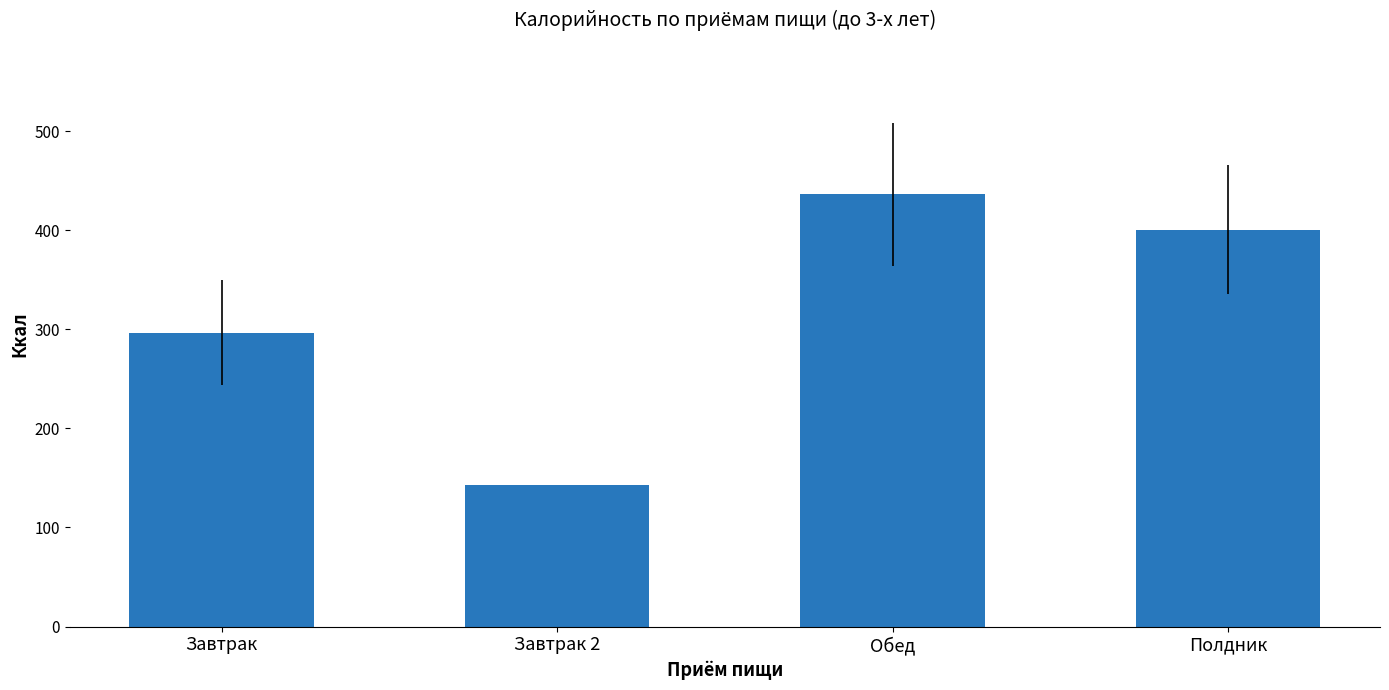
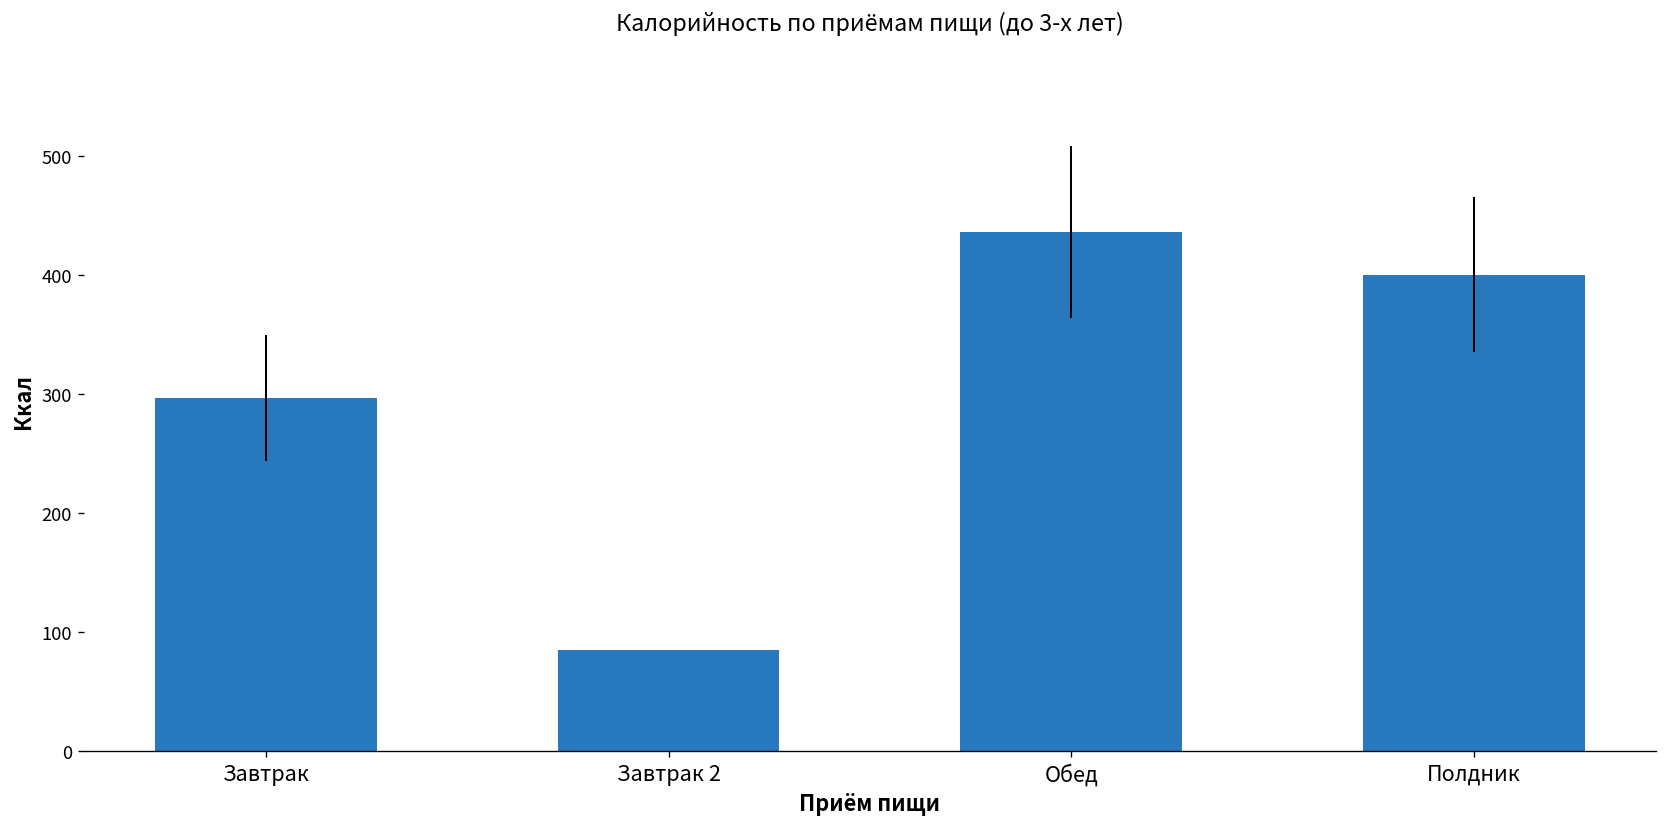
Завтрак 2: 140 -> 90
